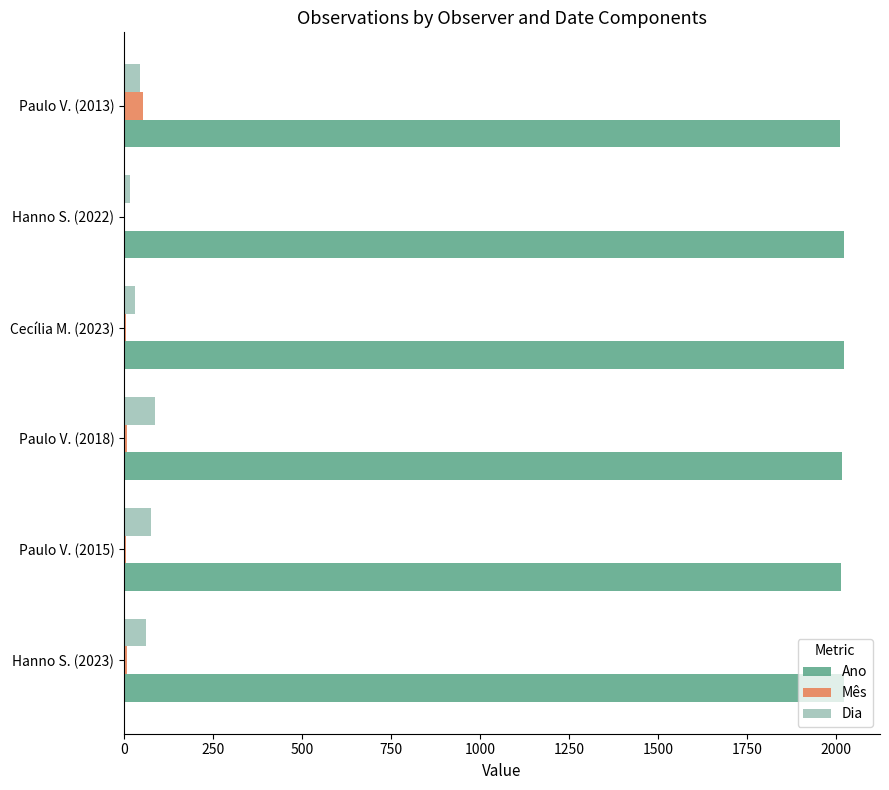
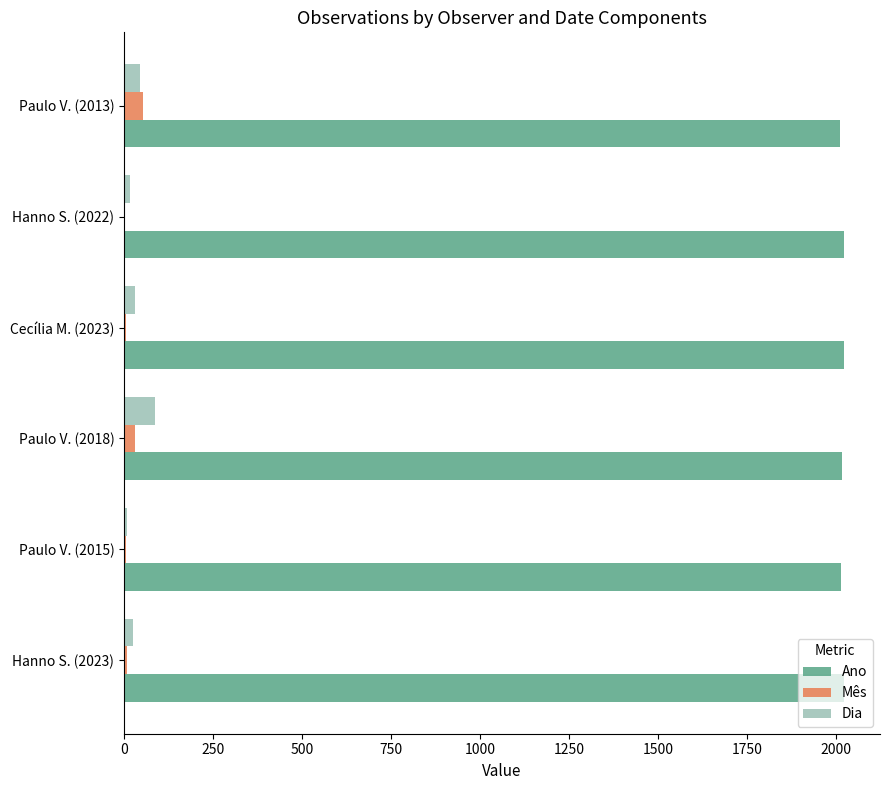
Mês, Paulo V. (2018): 10 -> 30
Dia, Paulo V. (2015): 80 -> 10
Dia, Hanno S. (2023): 60 -> 20
